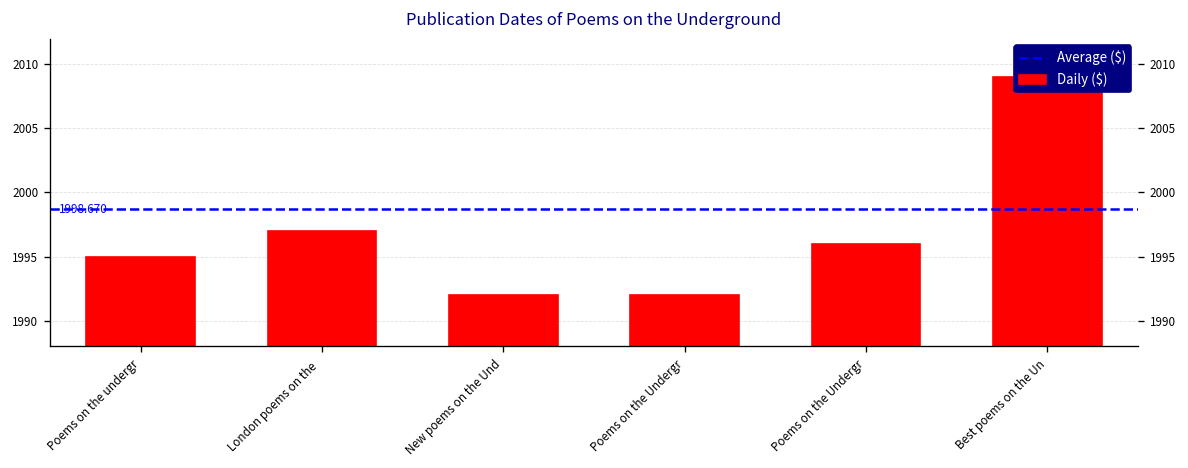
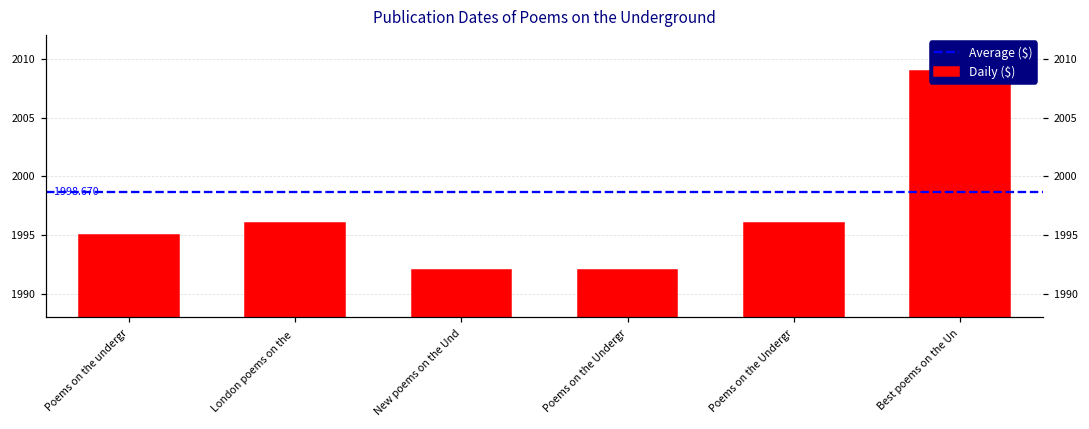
London poems on the: 1997 -> 1996
